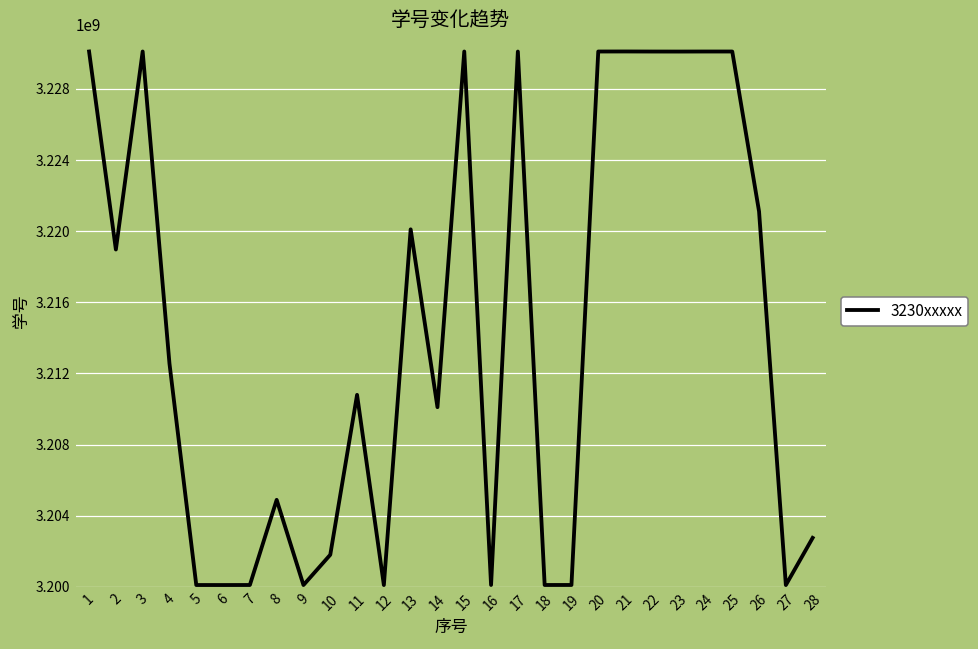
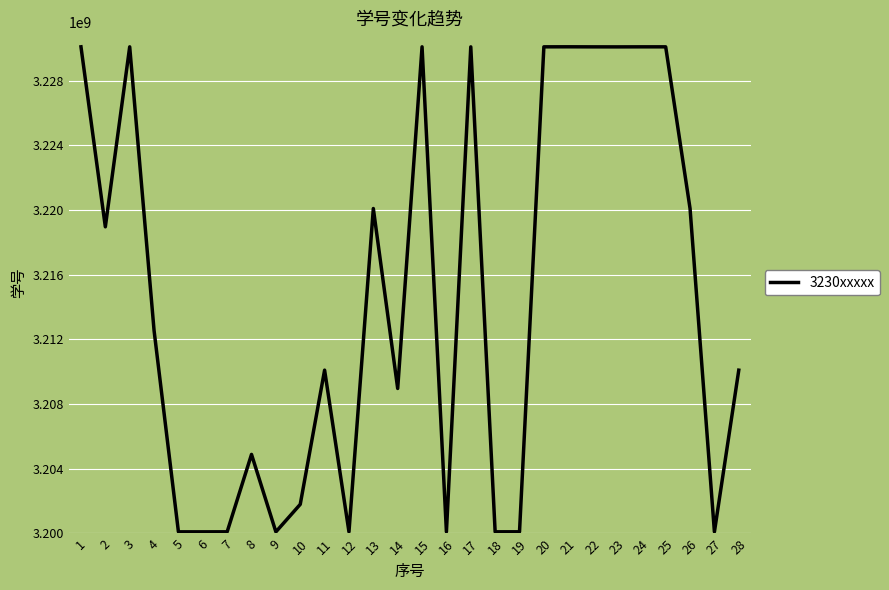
11: 3210800000 -> 3210100000
14: 3210100000 -> 3209000000
26: 3221100000 -> 3220100000
28: 3202800000 -> 3210100000
